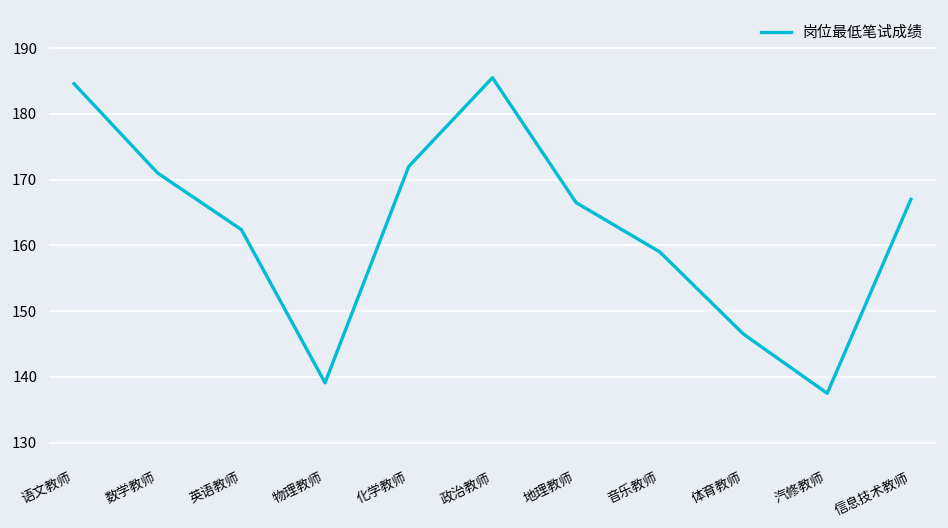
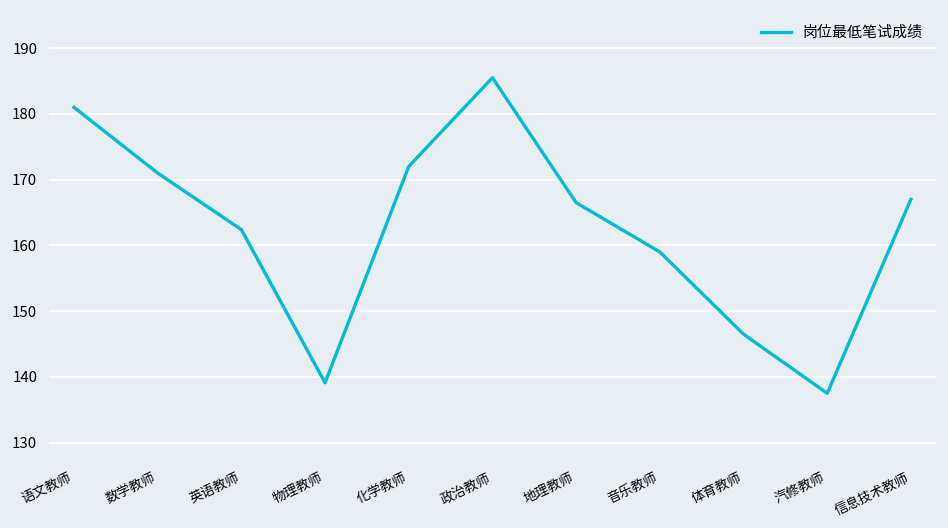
语文教师: 185 -> 181
